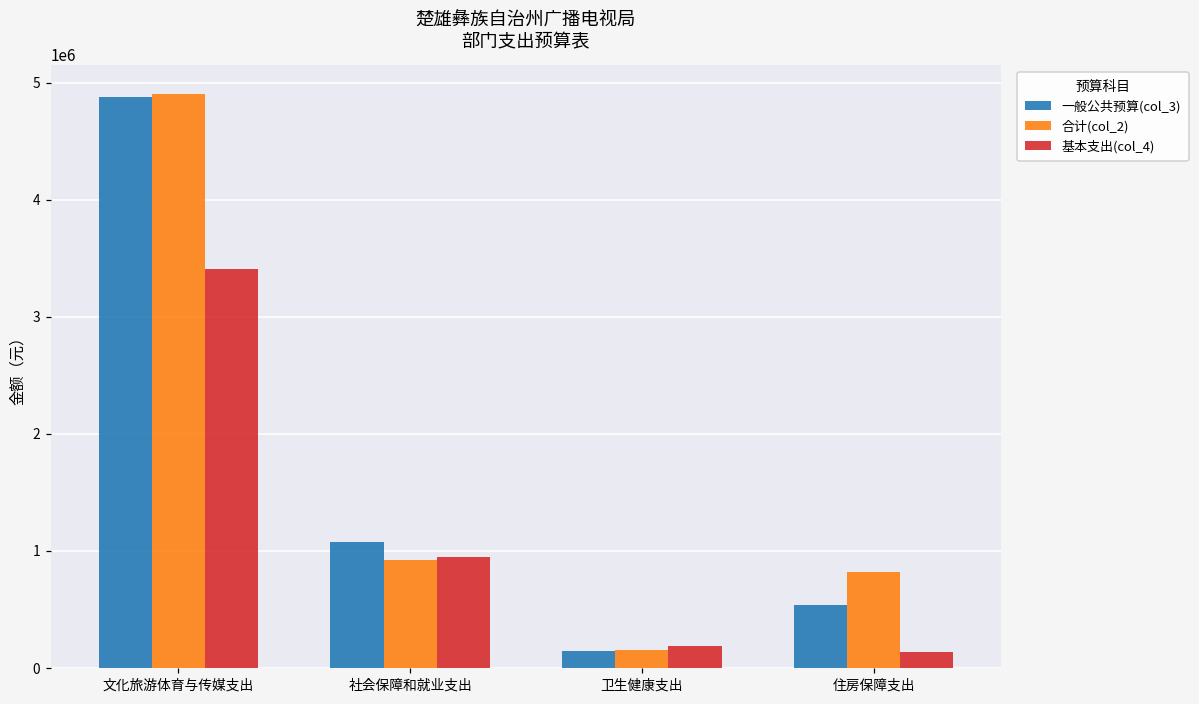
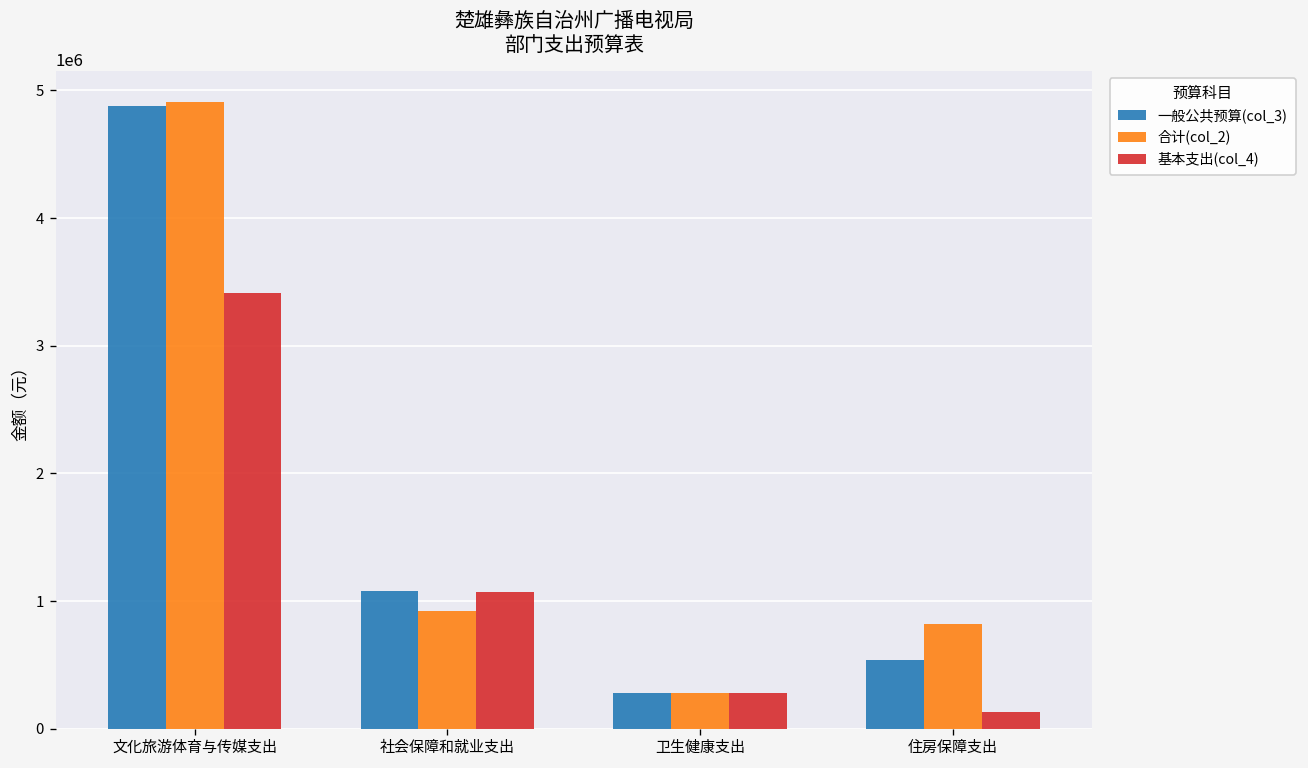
基本支出(col_4), 社会保障和就业支出: 950000 -> 1070000
一般公共预算(col_3), 卫生健康支出: 140000 -> 280000
合计(col_2), 卫生健康支出: 150000 -> 280000
基本支出(col_4), 卫生健康支出: 190000 -> 280000
